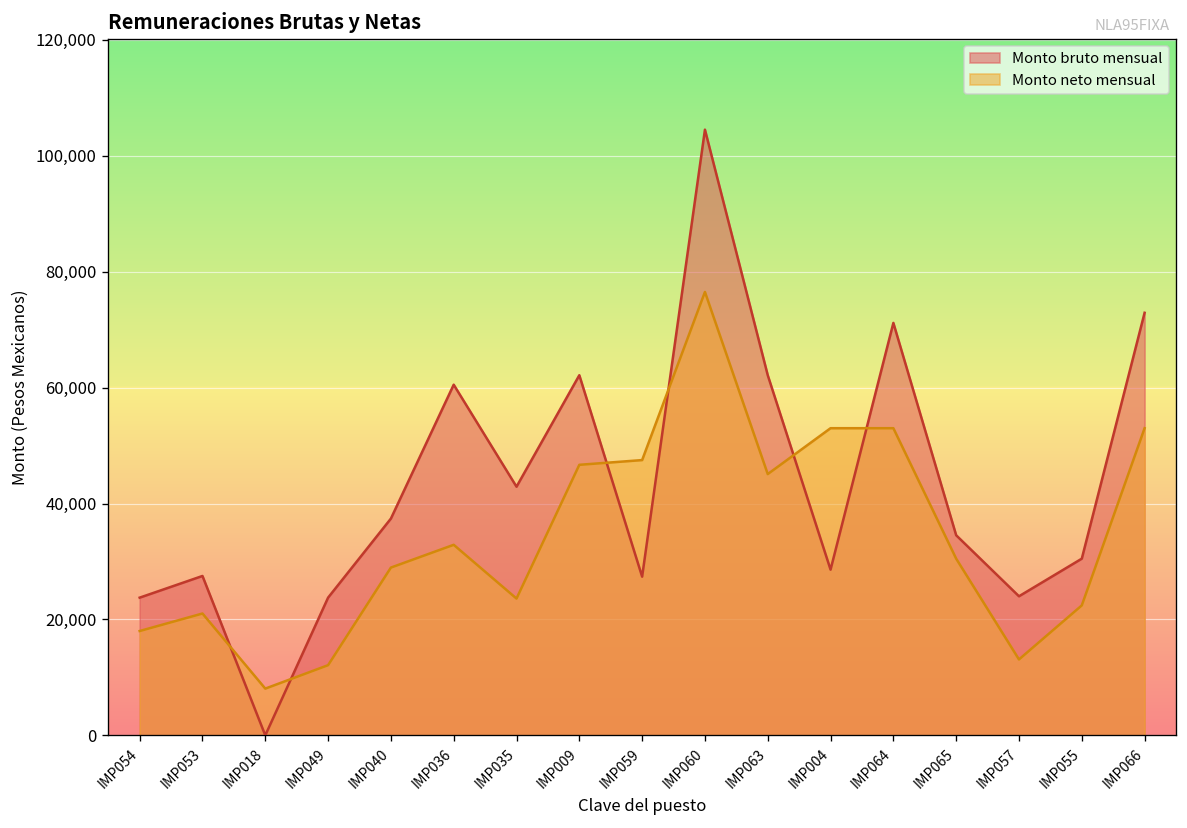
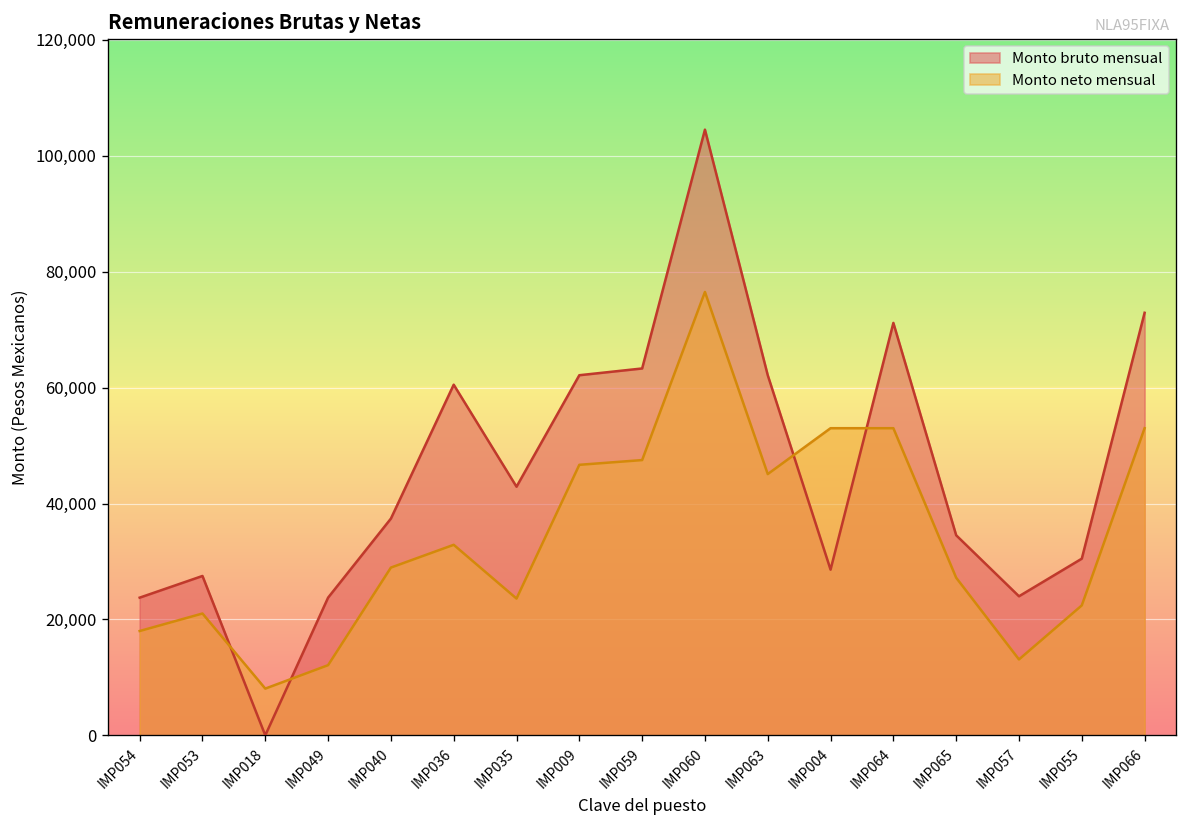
Monto bruto mensual, IMP059: 27,000 -> 63,000
Monto neto mensual, IMP065: 30,000 -> 27,000
